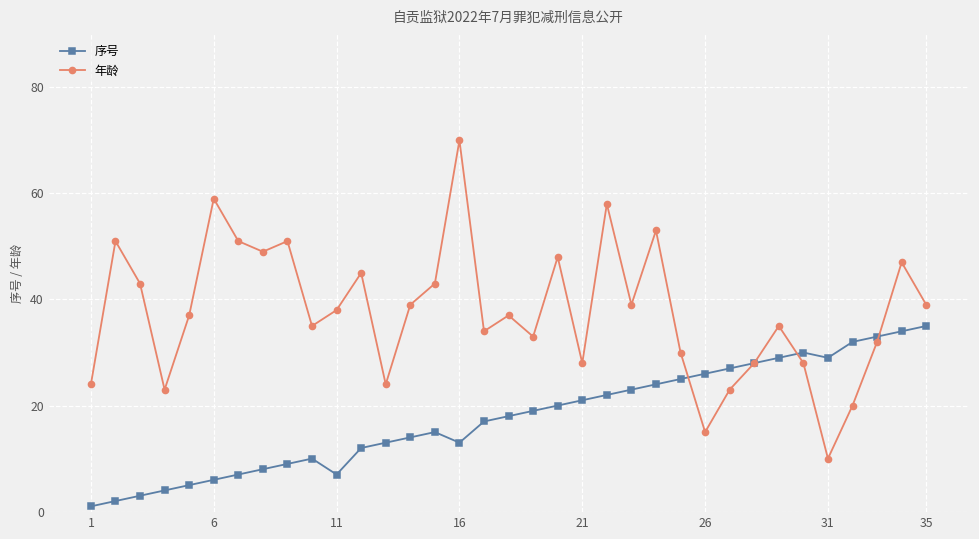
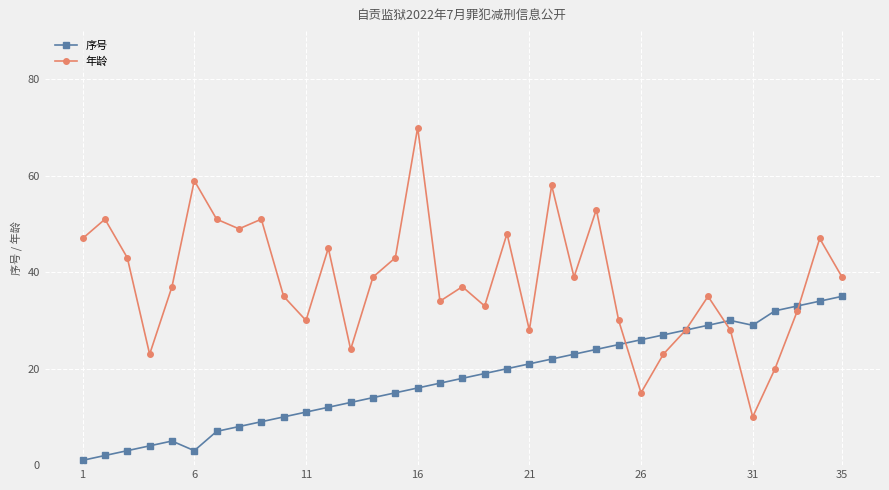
年龄, 1: 24 -> 47
序号, 6: 6 -> 3
序号, 11: 7 -> 11
年龄, 11: 38 -> 30
序号, 16: 13 -> 16
